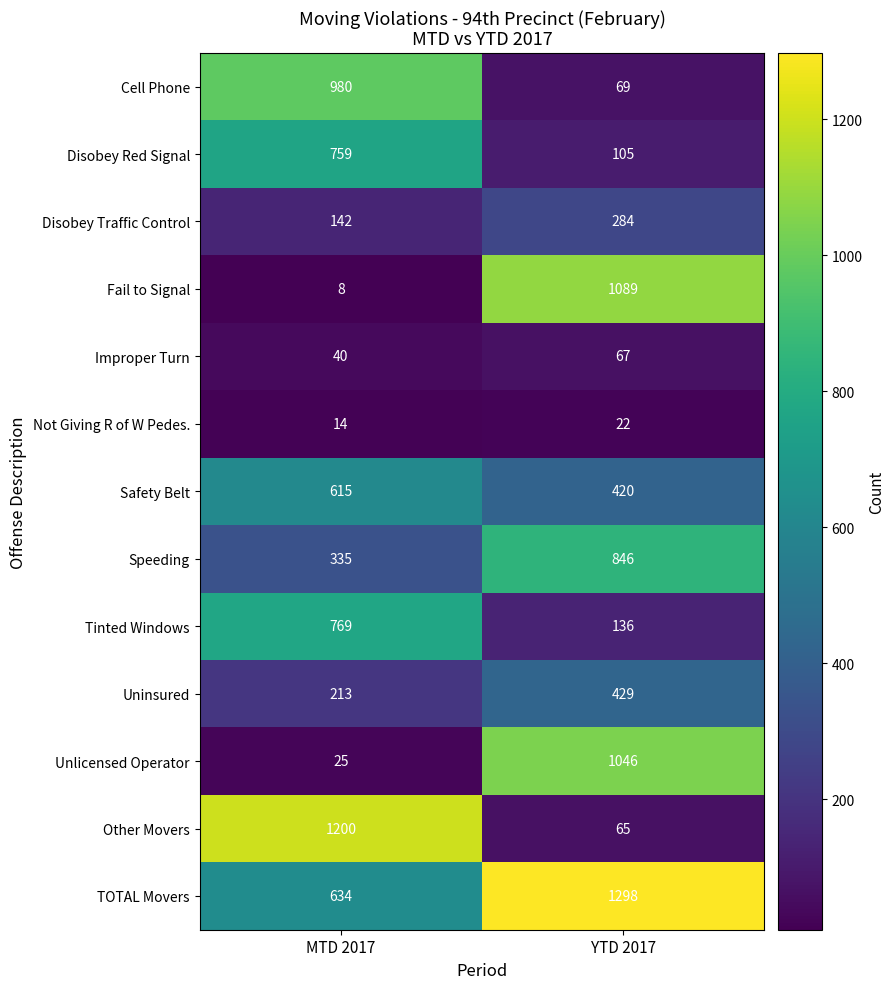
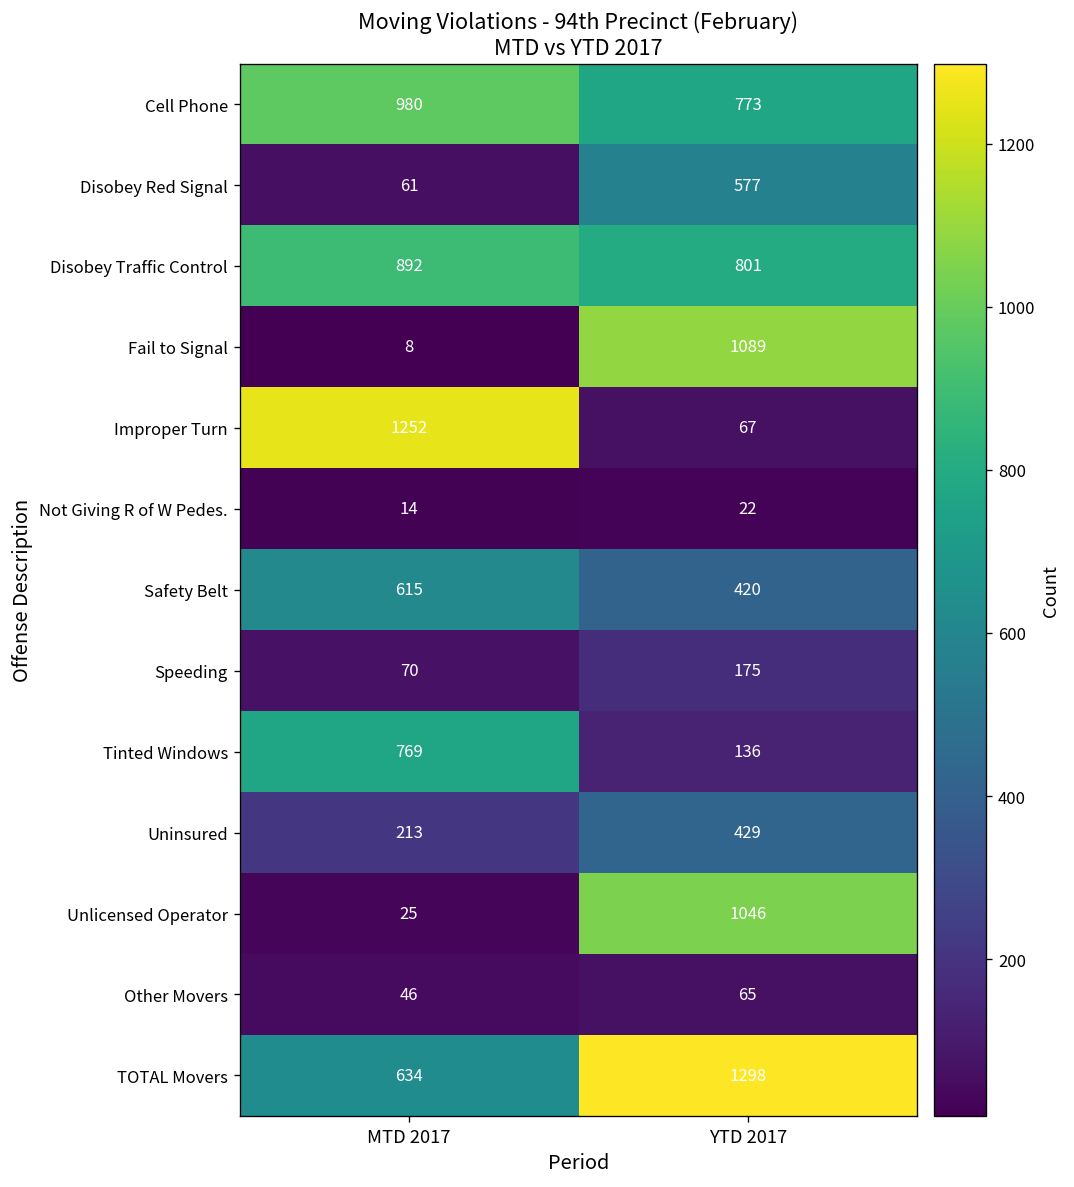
Cell Phone, YTD 2017: 69 -> 773
Disobey Red Signal, MTD 2017: 759 -> 61
Disobey Red Signal, YTD 2017: 105 -> 577
Disobey Traffic Control, MTD 2017: 142 -> 892
Disobey Traffic Control, YTD 2017: 284 -> 801
Improper Turn, MTD 2017: 40 -> 1252
Speeding, MTD 2017: 335 -> 70
Speeding, YTD 2017: 846 -> 175
Other Movers, MTD 2017: 1200 -> 46
